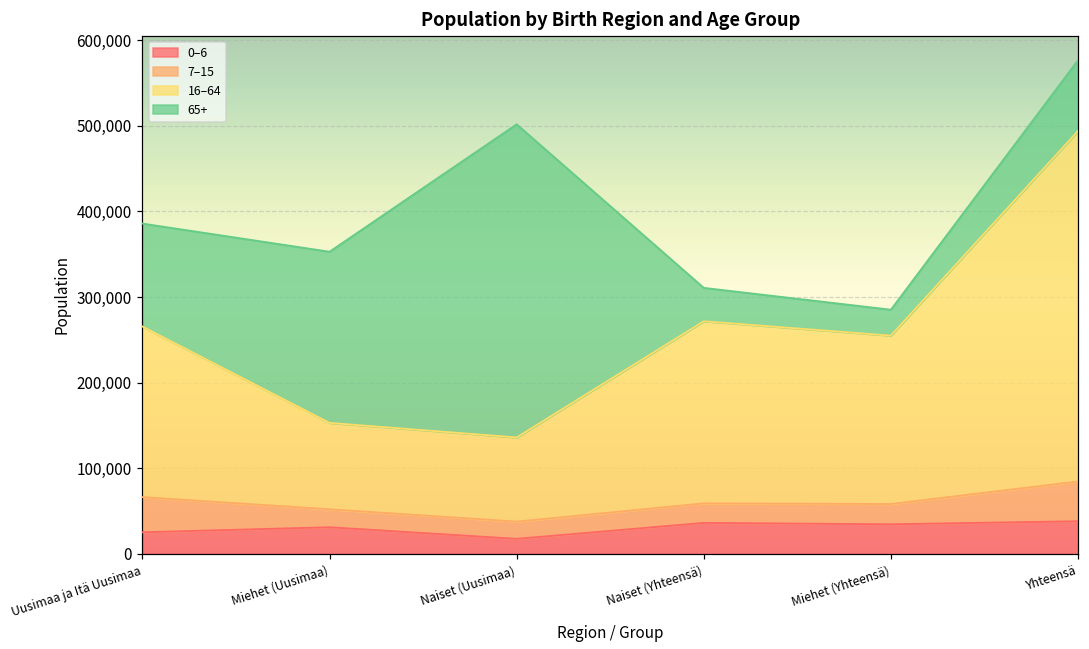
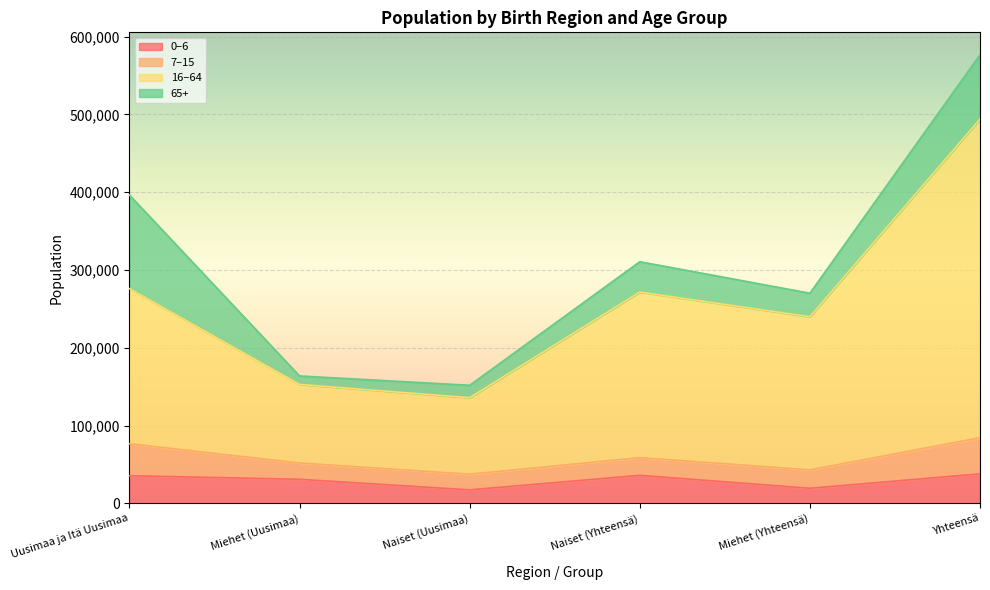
0–6, Uusimaa ja Itä Uusimaa: 30,000 -> 40,000
65+, Miehet (Uusimaa): 200,000 -> 10,000
65+, Naiset (Uusimaa): 370,000 -> 20,000
0–6, Miehet (Yhteensä): 30,000 -> 20,000
